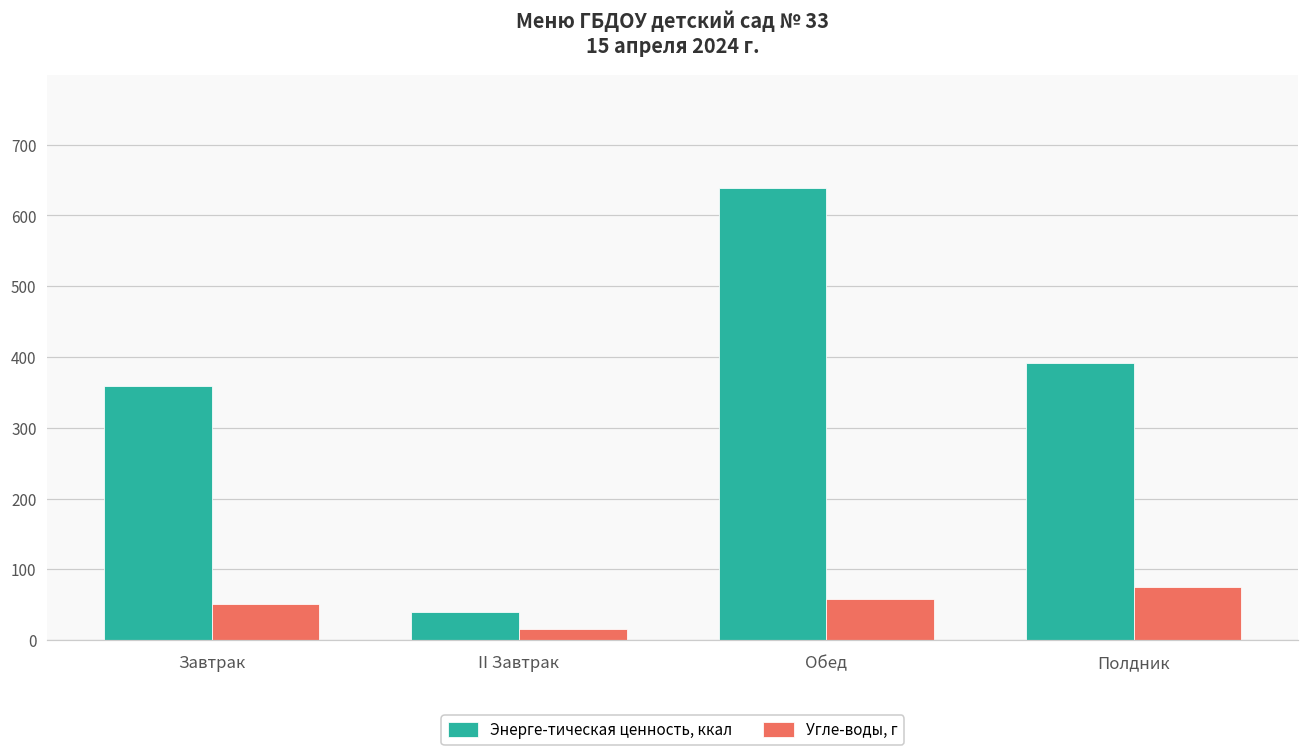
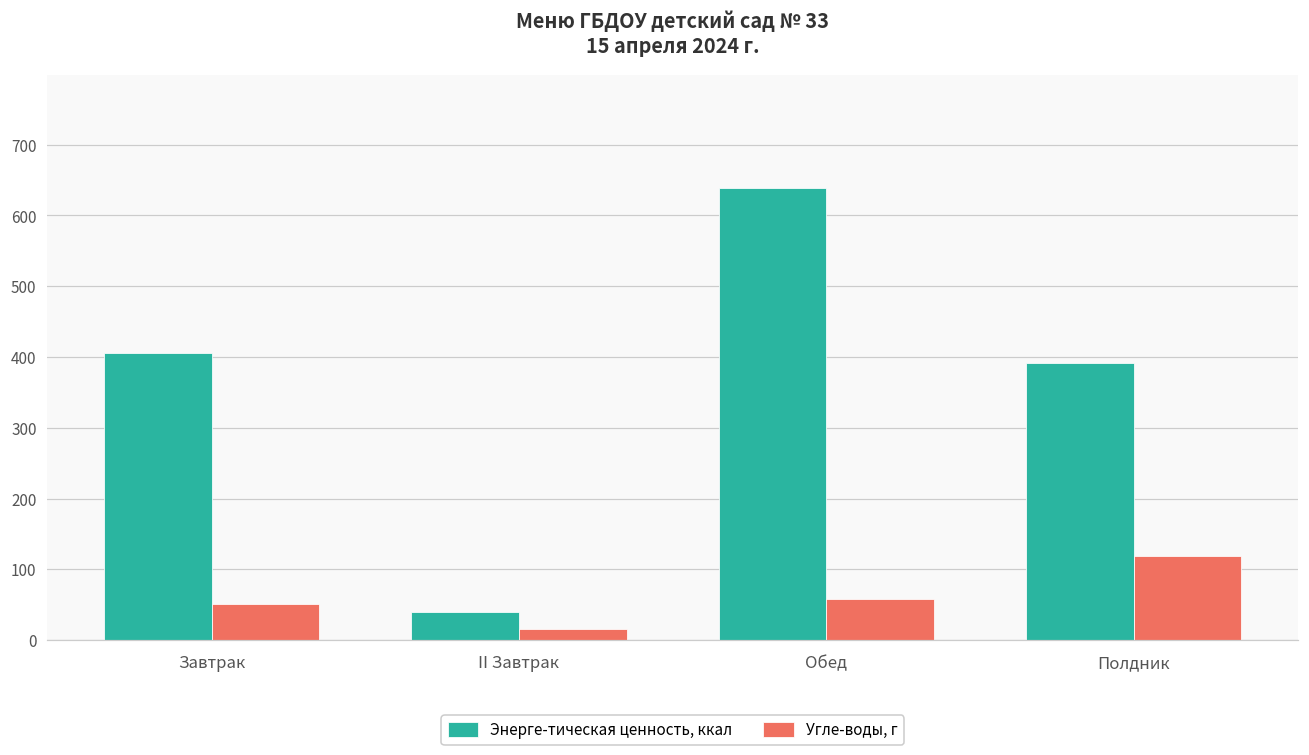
Энерге-тическая ценность, ккал, Завтрак: 360 -> 410
Угле-воды, г, Полдник: 80 -> 120
